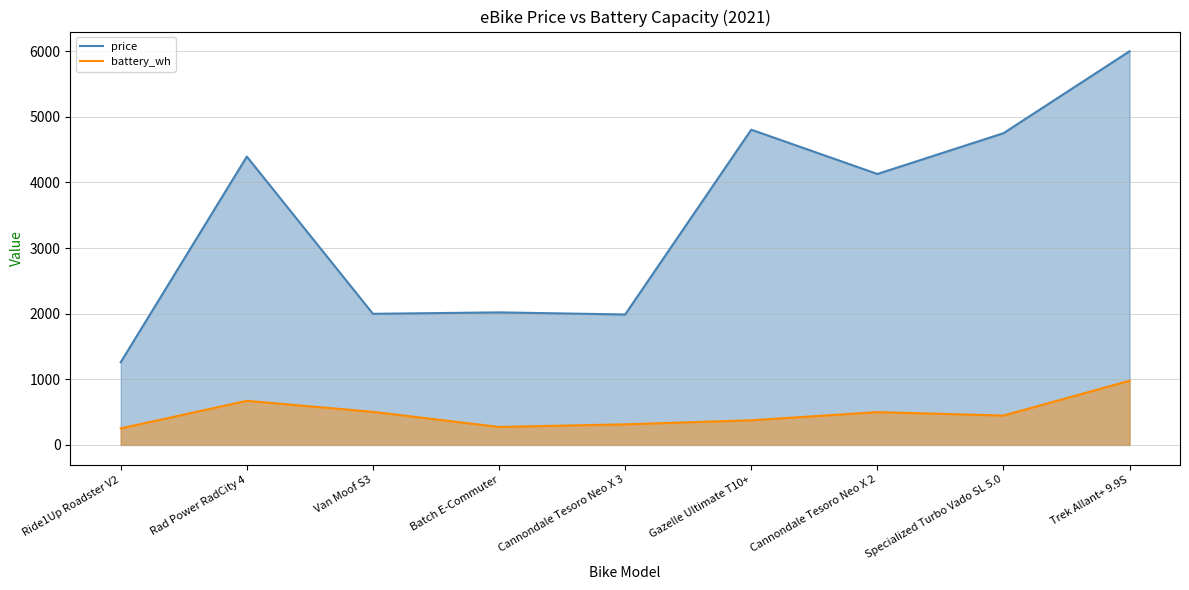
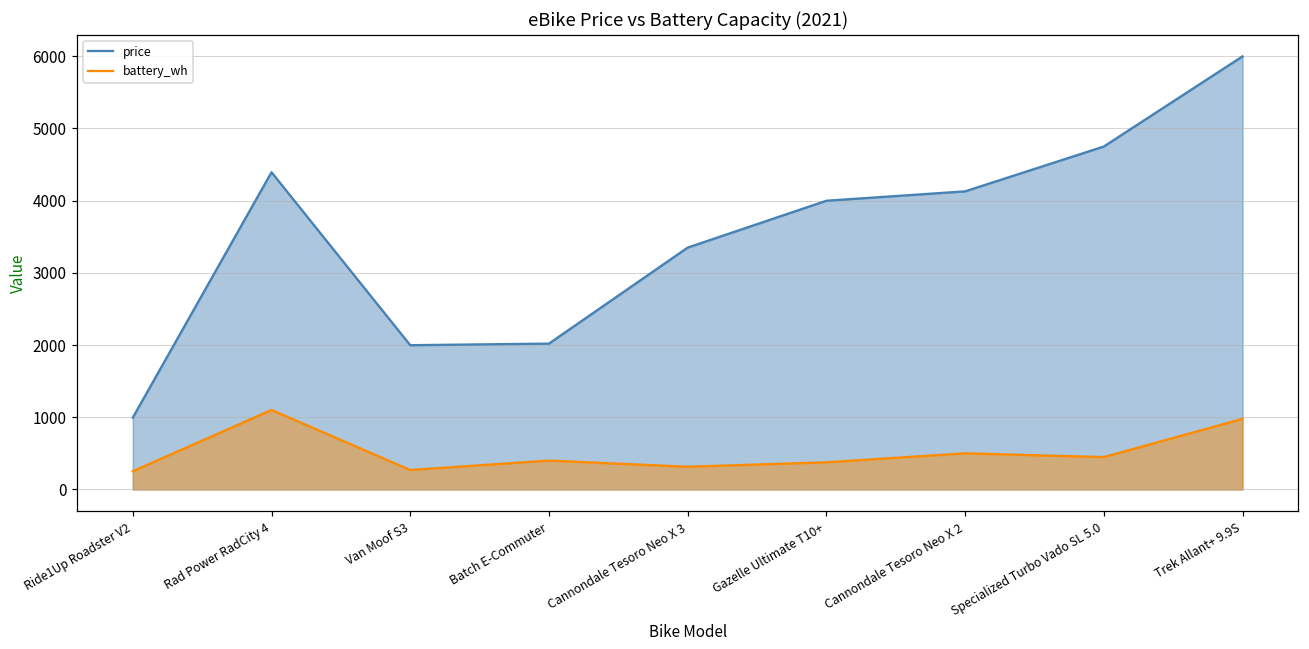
price, Ride1Up Roadster V2: 1300 -> 1000
battery_wh, Rad Power RadCity 4: 700 -> 1100
battery_wh, Van Moof S3: 500 -> 300
battery_wh, Batch E-Commuter: 300 -> 400
price, Cannondale Tesoro Neo X 3: 2000 -> 3400
price, Gazelle Ultimate T10+: 4800 -> 4000
